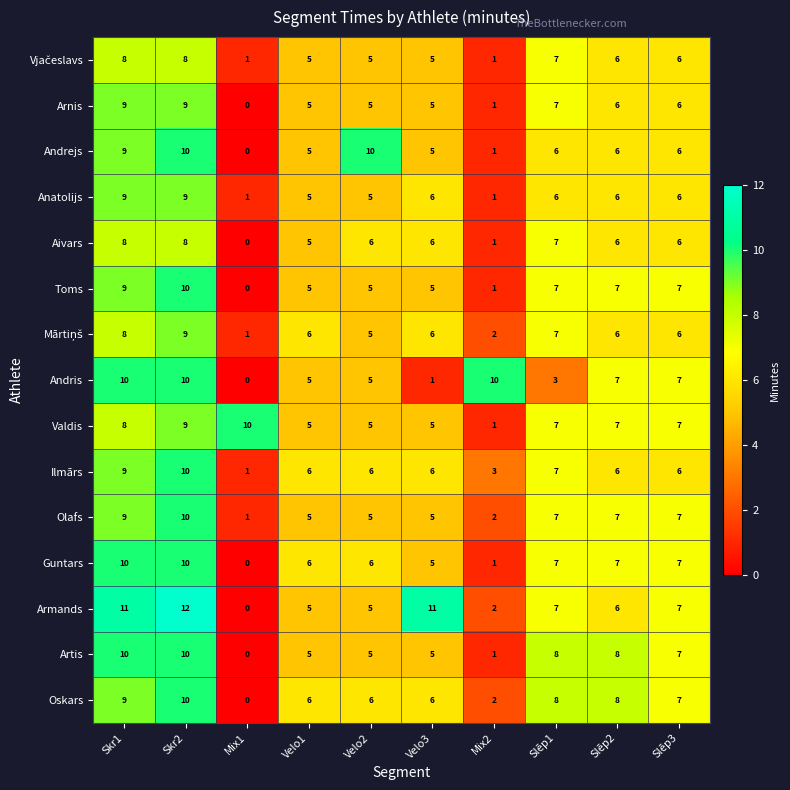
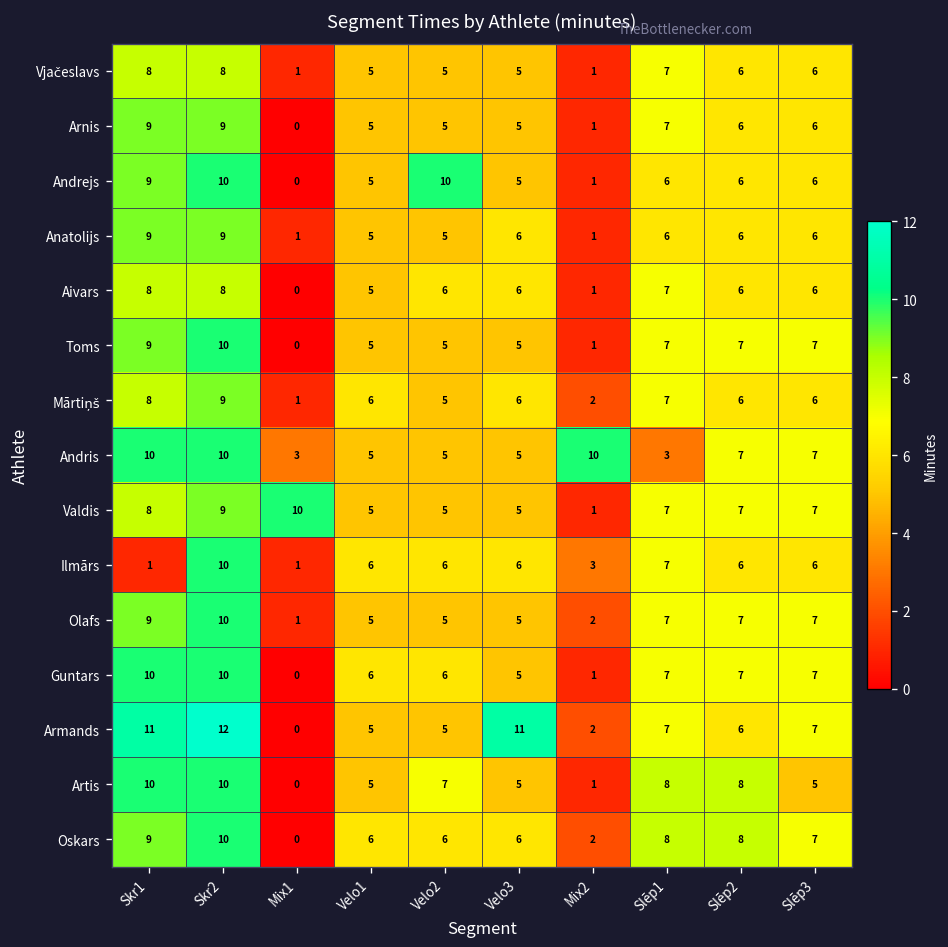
Andris, Mix1: 0 -> 3
Andris, Velo3: 1 -> 5
Ilmārs, Skr1: 9 -> 1
Artis, Velo2: 5 -> 7
Artis, Slēp3: 7 -> 5
